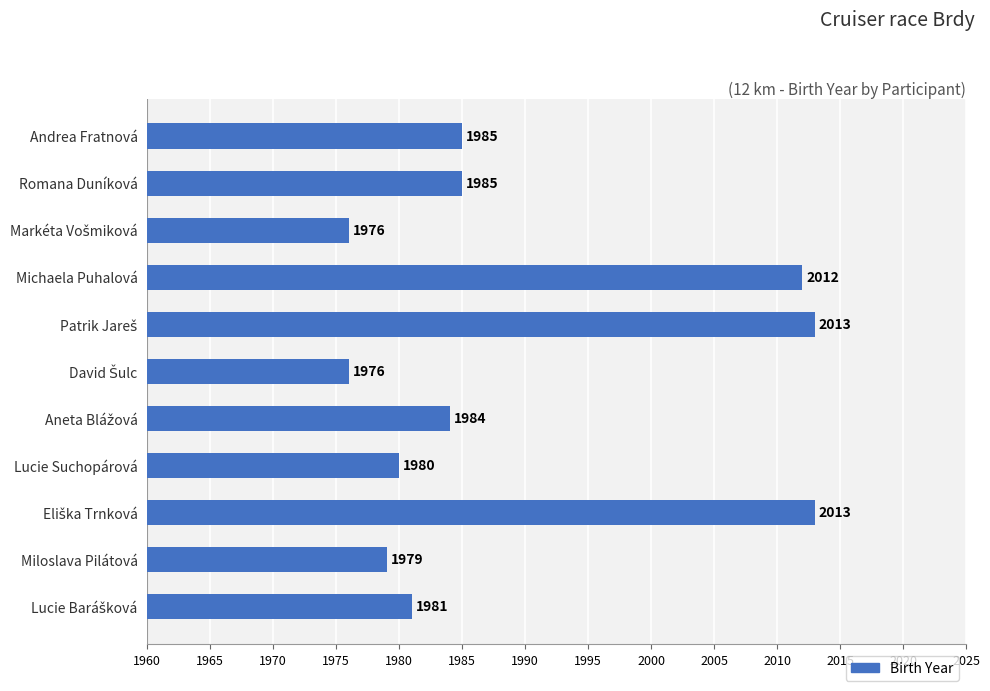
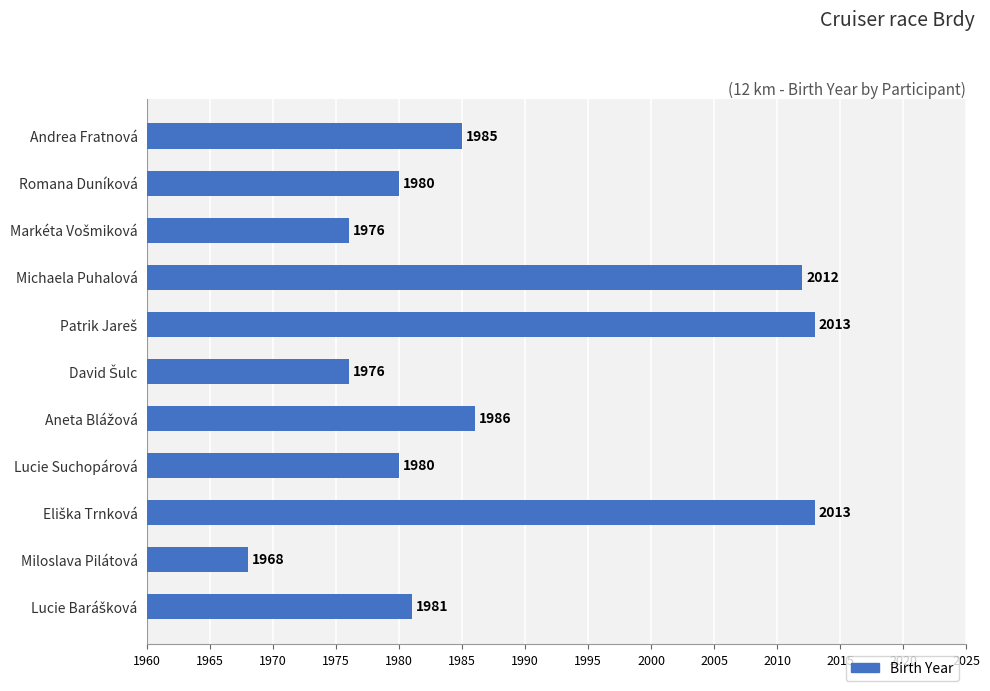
Romana Duníková: 1985 -> 1980
Aneta Blážová: 1984 -> 1986
Miloslava Pilátová: 1979 -> 1968
